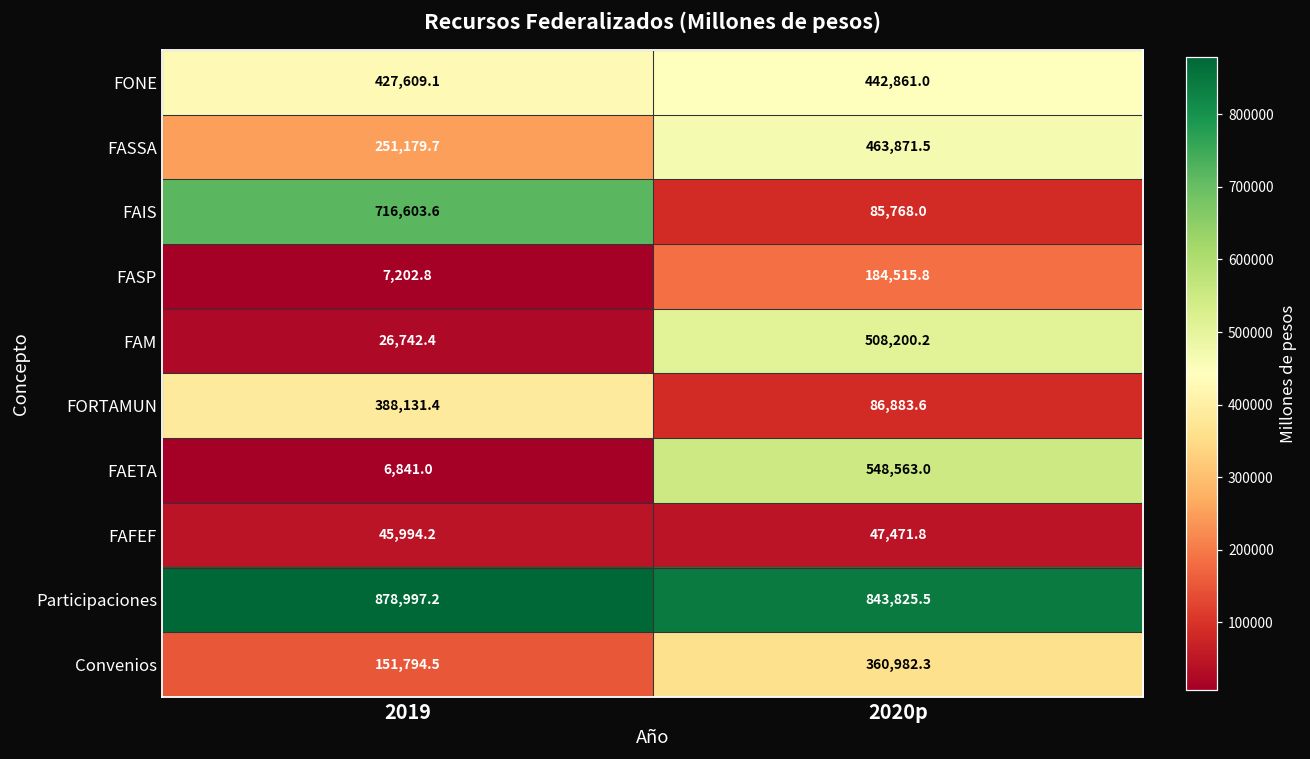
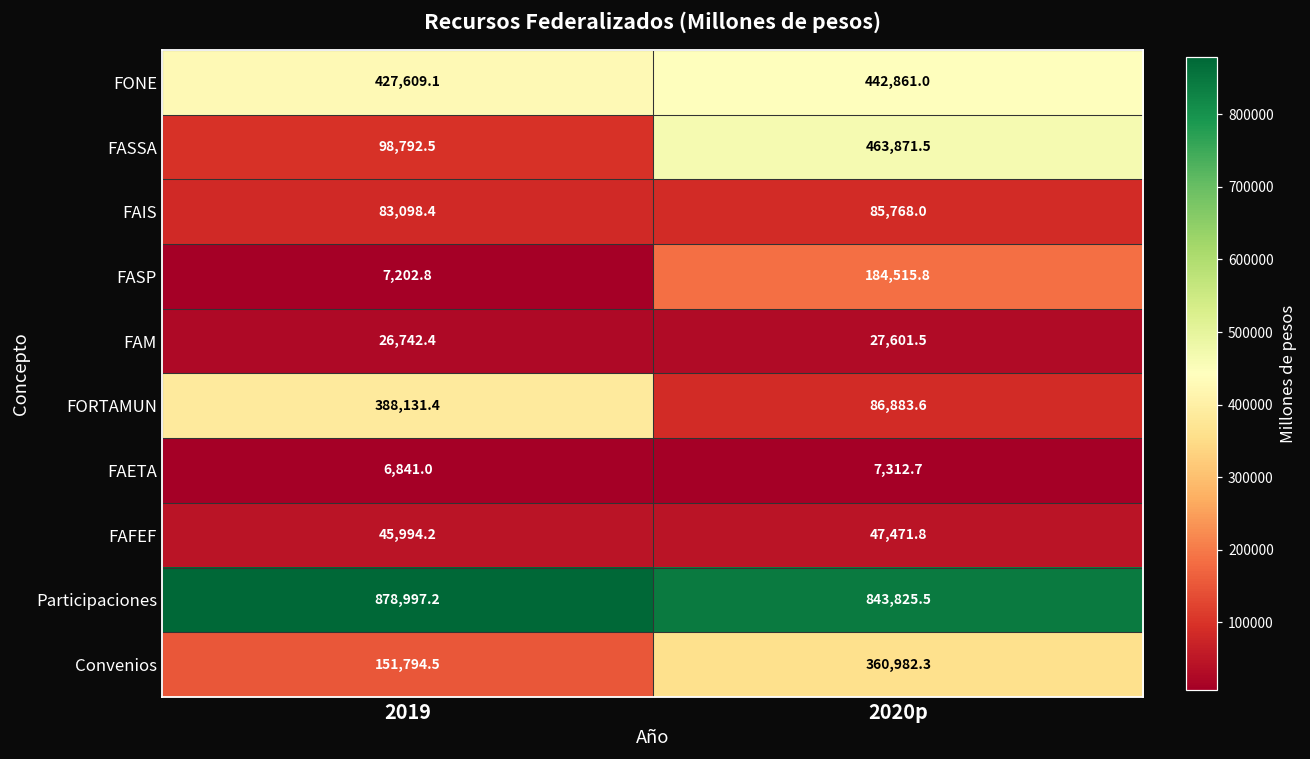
FASSA, 2019: 251,179.7 -> 98,792.5
FAIS, 2019: 716,603.6 -> 83,098.4
FAM, 2020p: 508,200.2 -> 27,601.5
FAETA, 2020p: 548,563.0 -> 7,312.7
